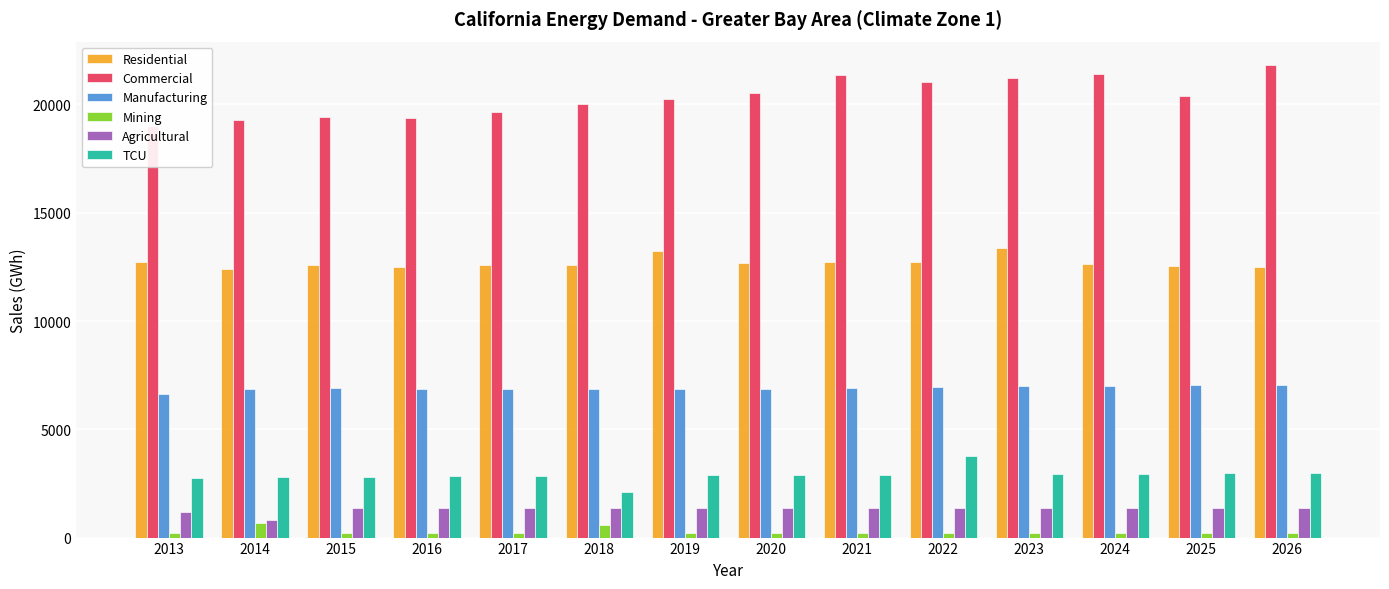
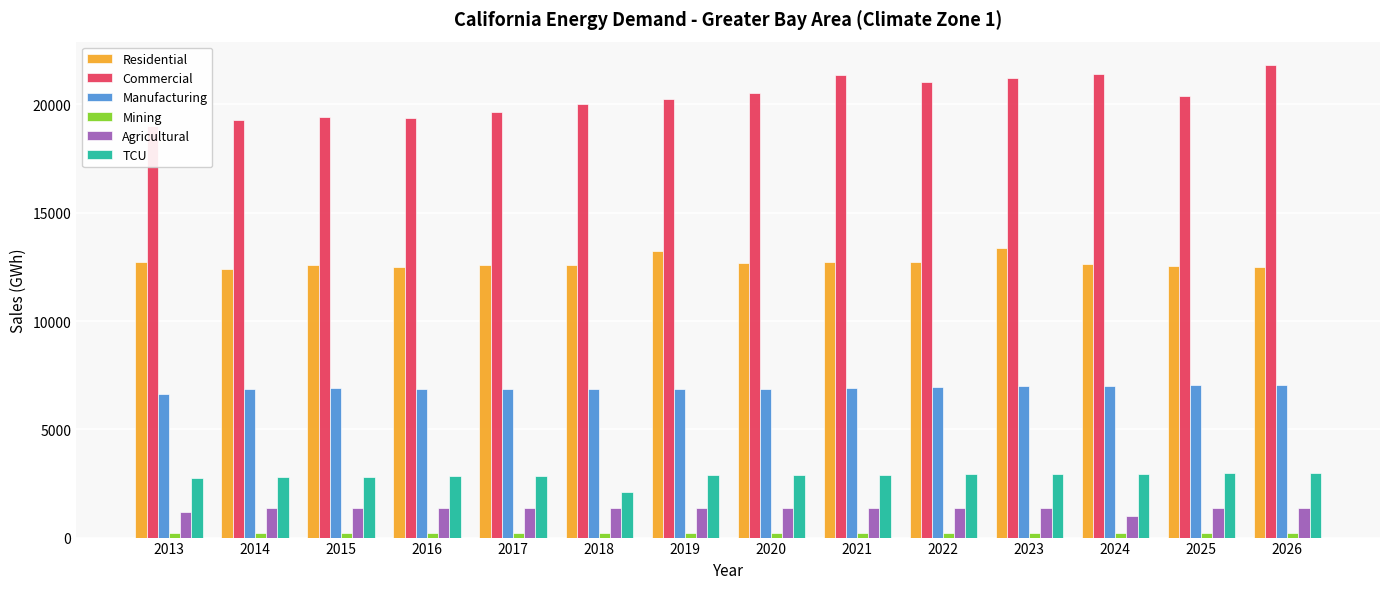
Mining, 2014: 700 -> 200
Agricultural, 2014: 800 -> 1400
Mining, 2018: 600 -> 200
TCU, 2022: 3700 -> 2900
Agricultural, 2024: 1400 -> 1000
